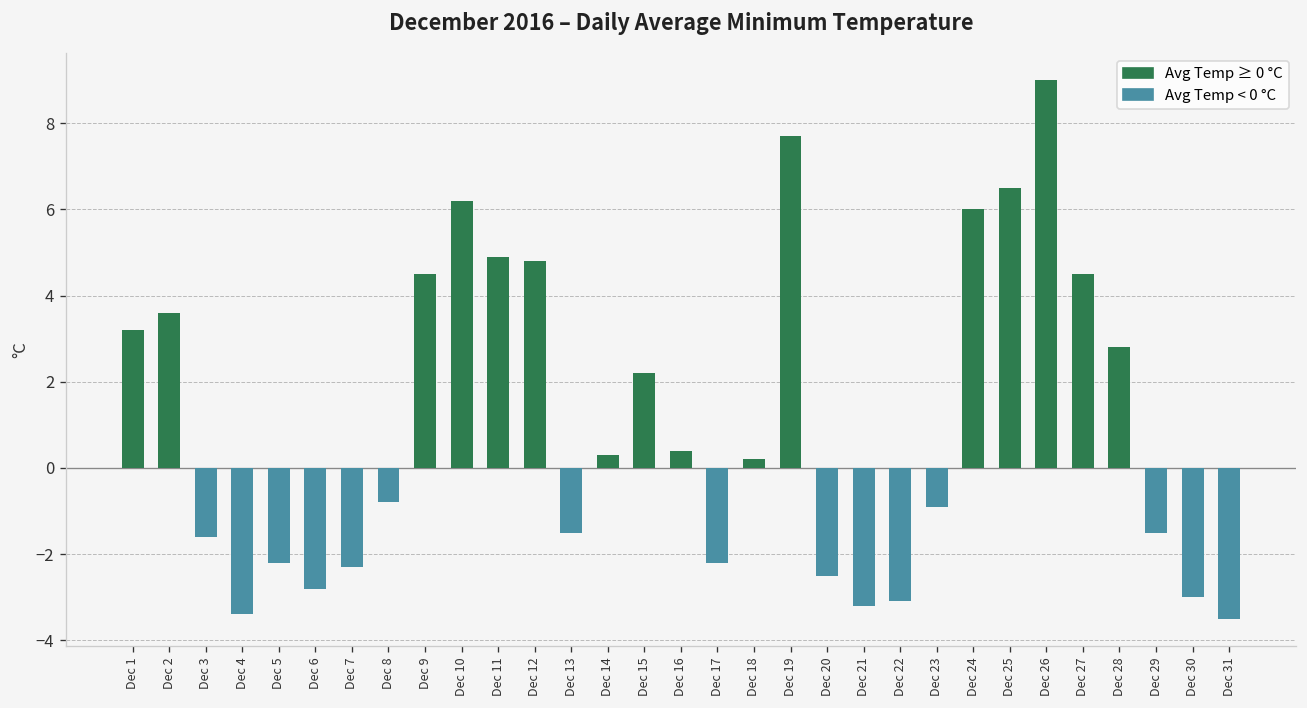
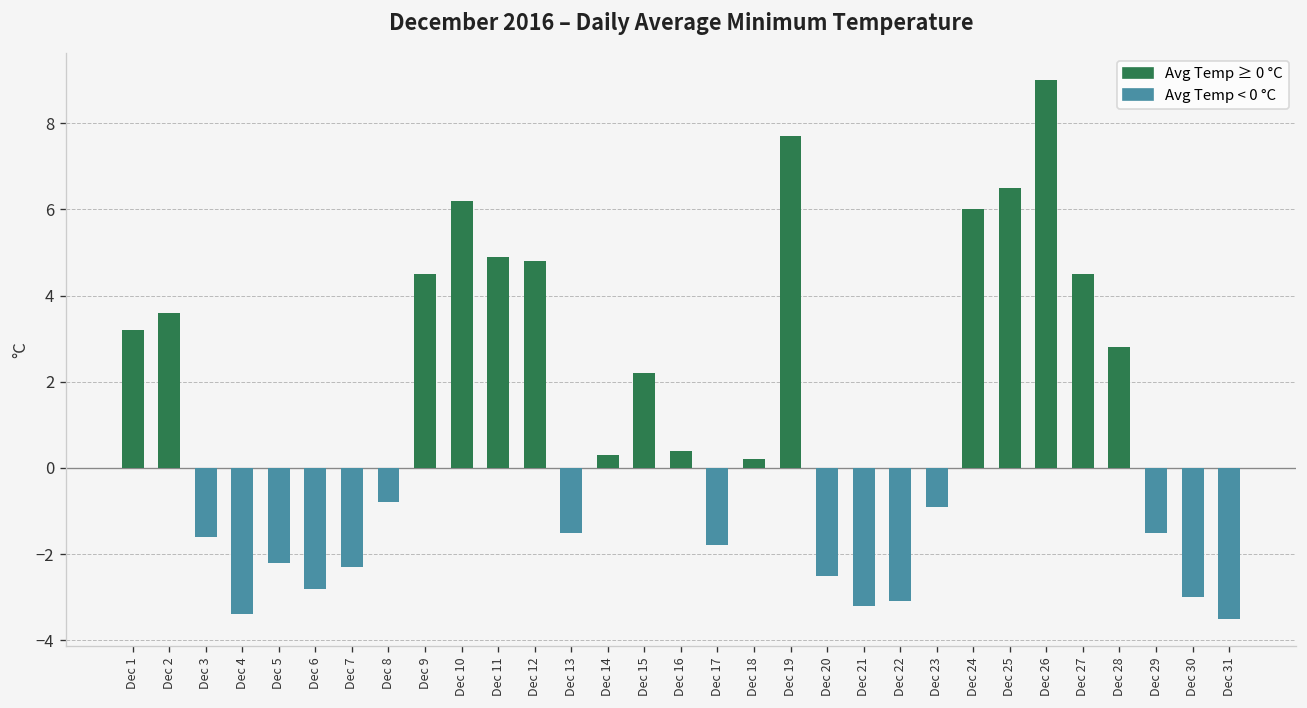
Dec 17: -2.2 -> -1.8
